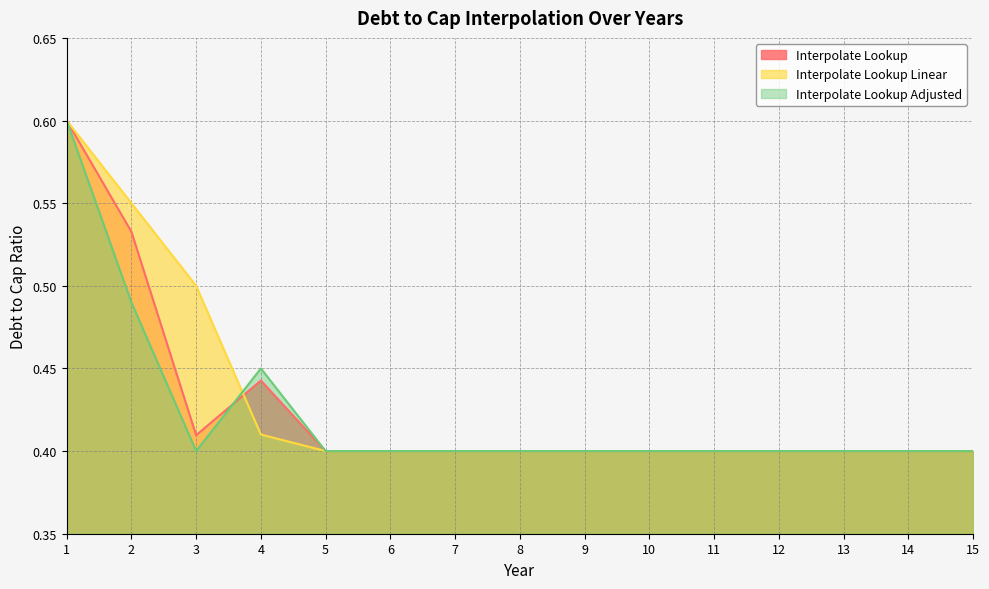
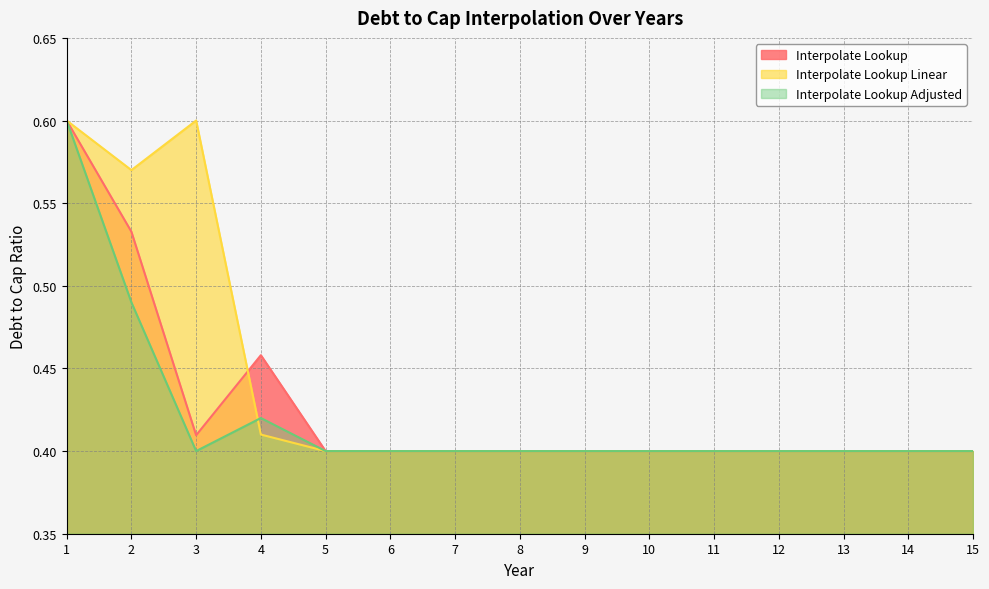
Interpolate Lookup Linear, 2: 0.55 -> 0.57
Interpolate Lookup Linear, 3: 0.5 -> 0.6
Interpolate Lookup, 4: 0.443 -> 0.458
Interpolate Lookup Adjusted, 4: 0.45 -> 0.42
